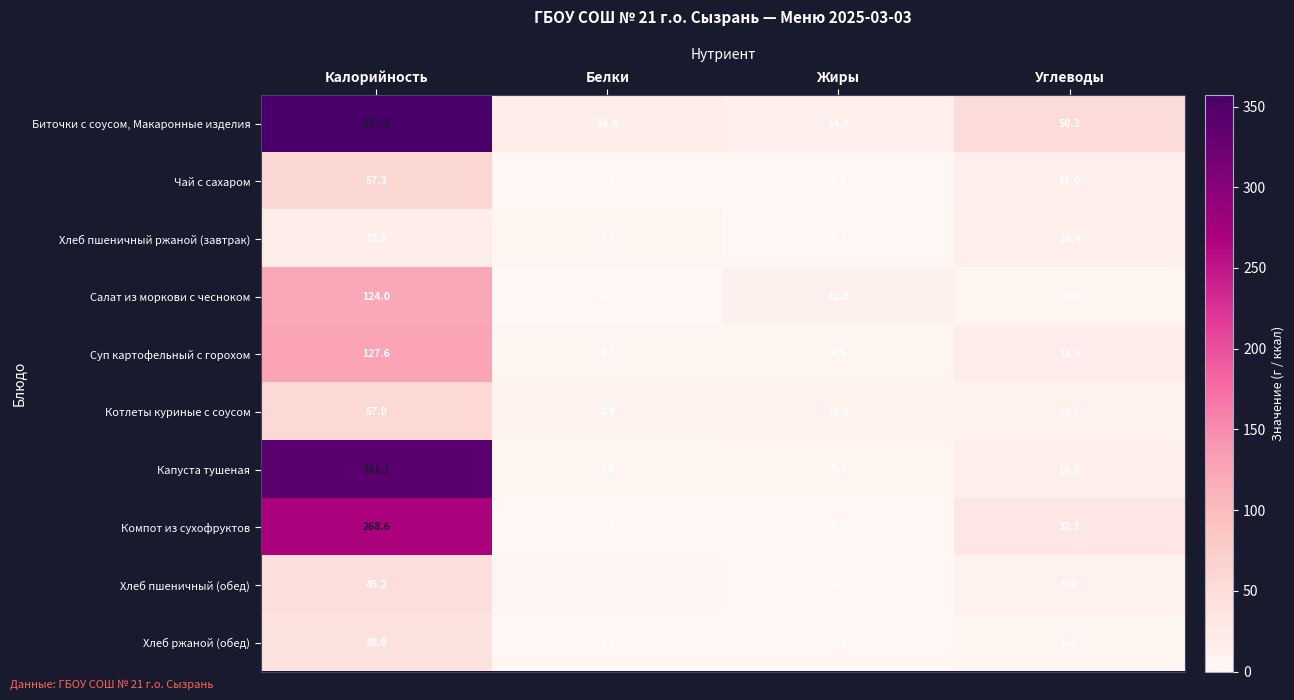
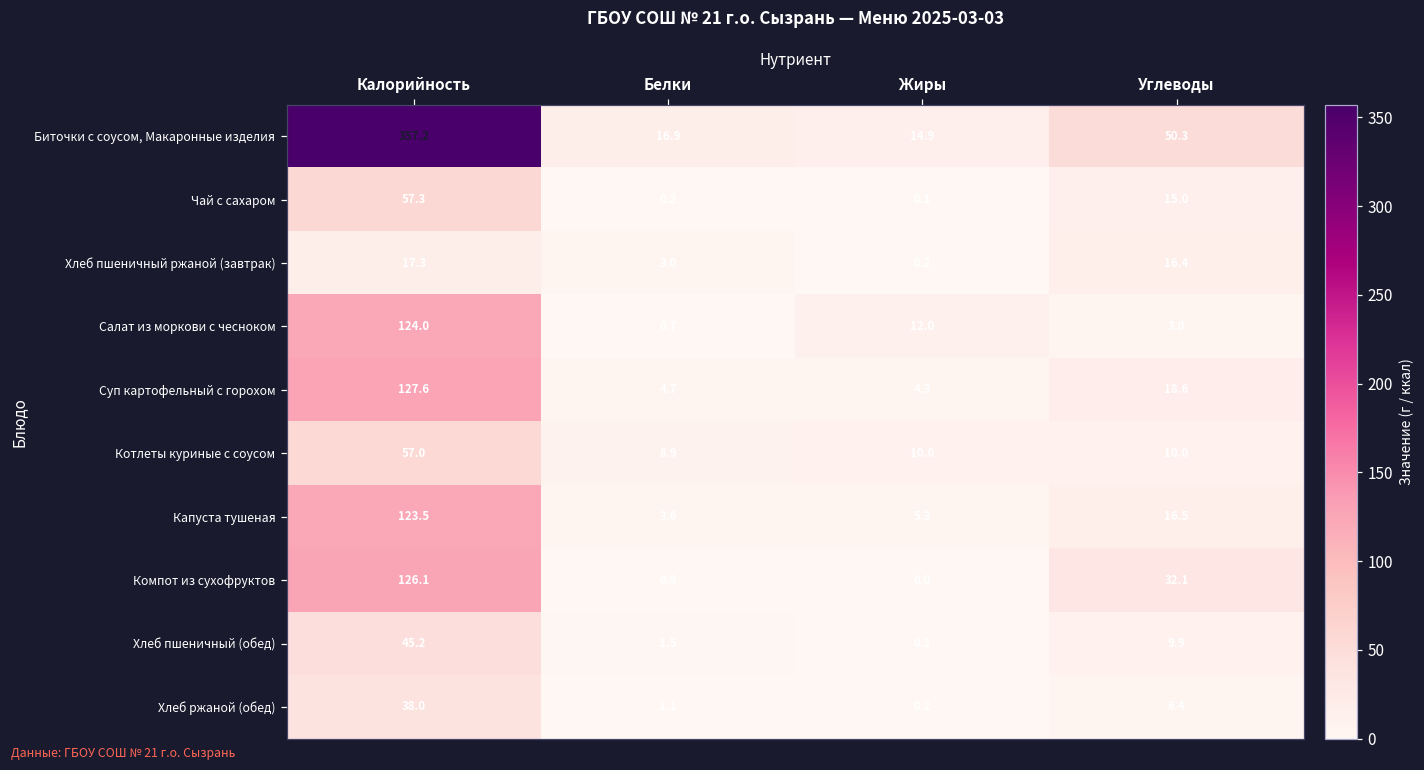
Капуста тушеная, Калорийность: 341.1 -> 123.5
Компот из сухофруктов, Калорийность: 268.6 -> 126.1
